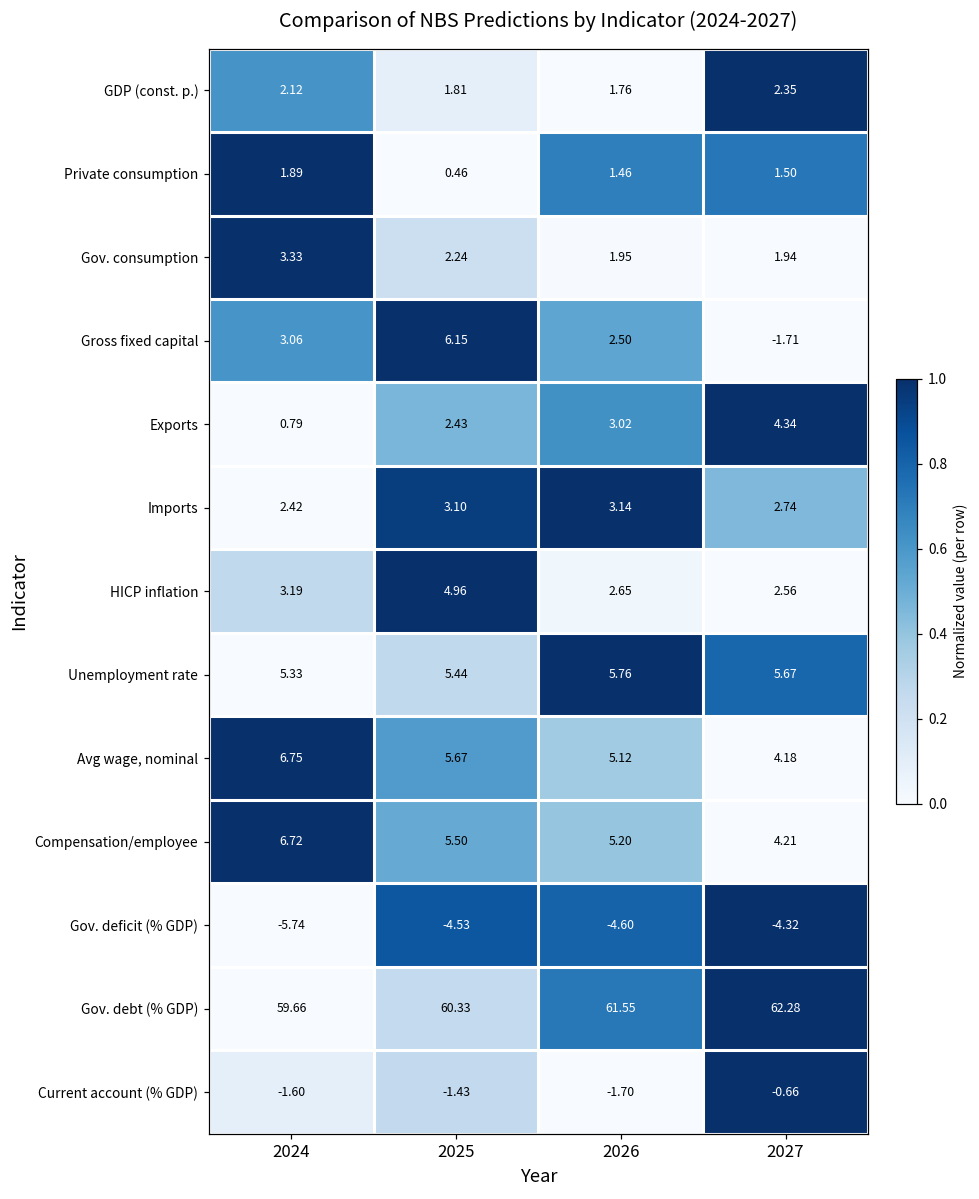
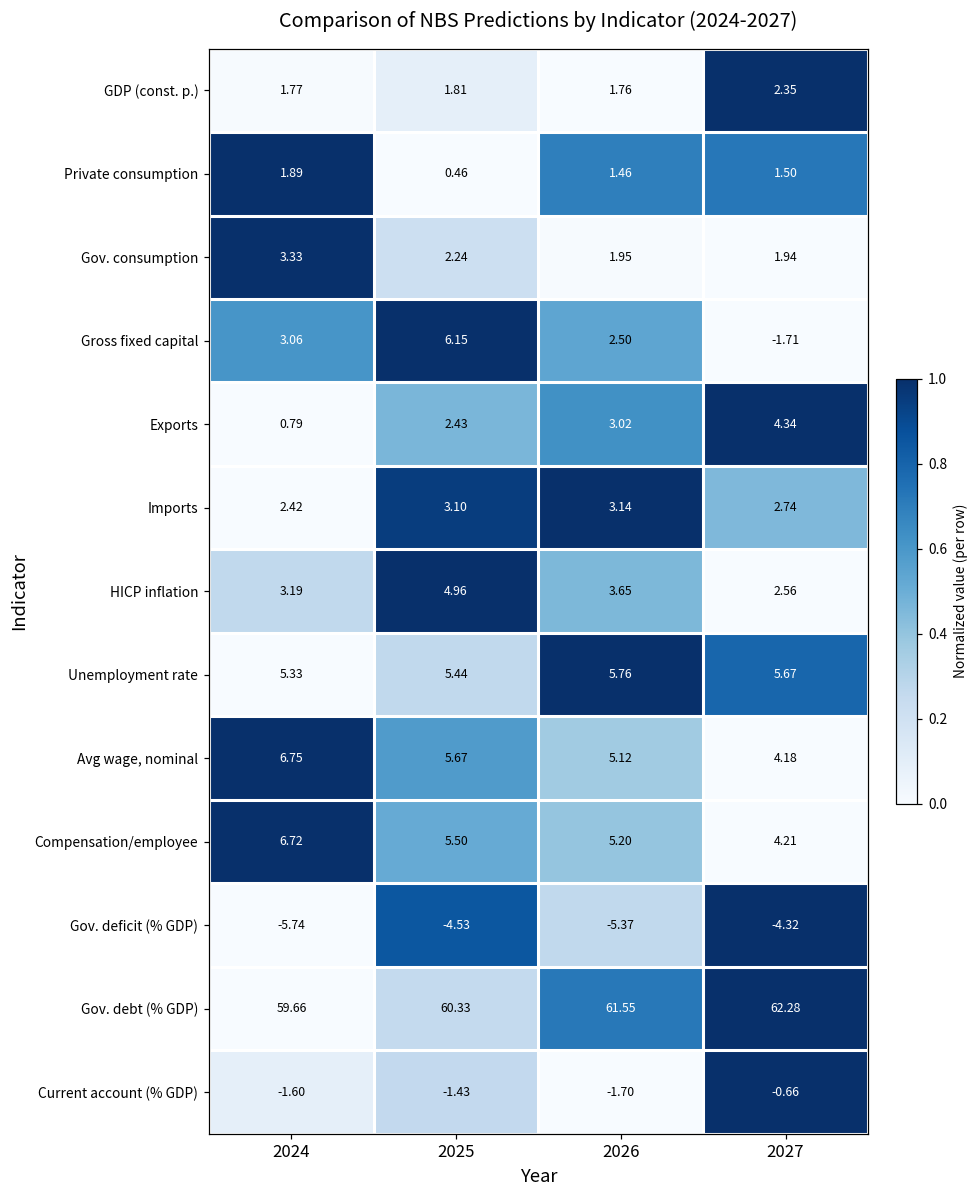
GDP (const. p.), 2024: 2.12 -> 1.77
HICP inflation, 2026: 2.65 -> 3.65
Gov. deficit (% GDP), 2026: -4.60 -> -5.37
